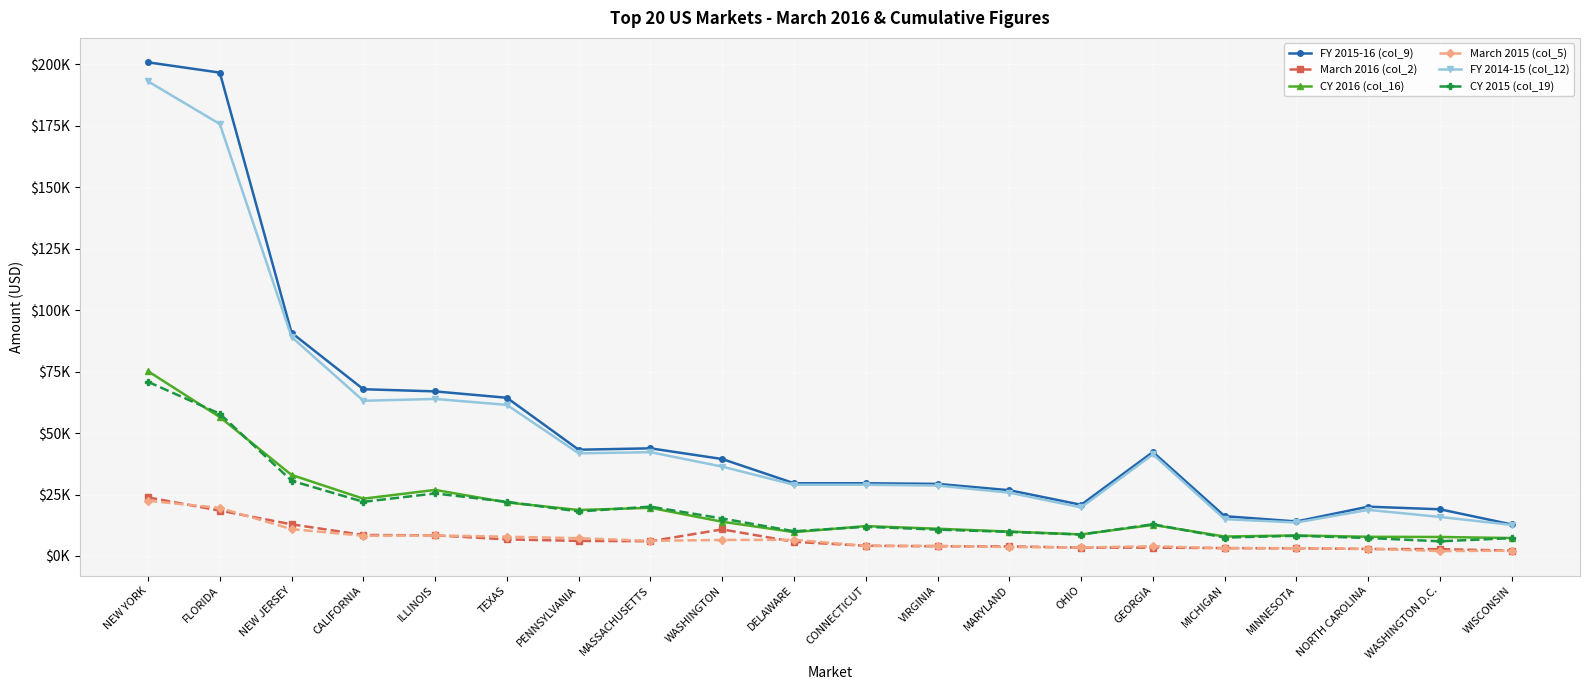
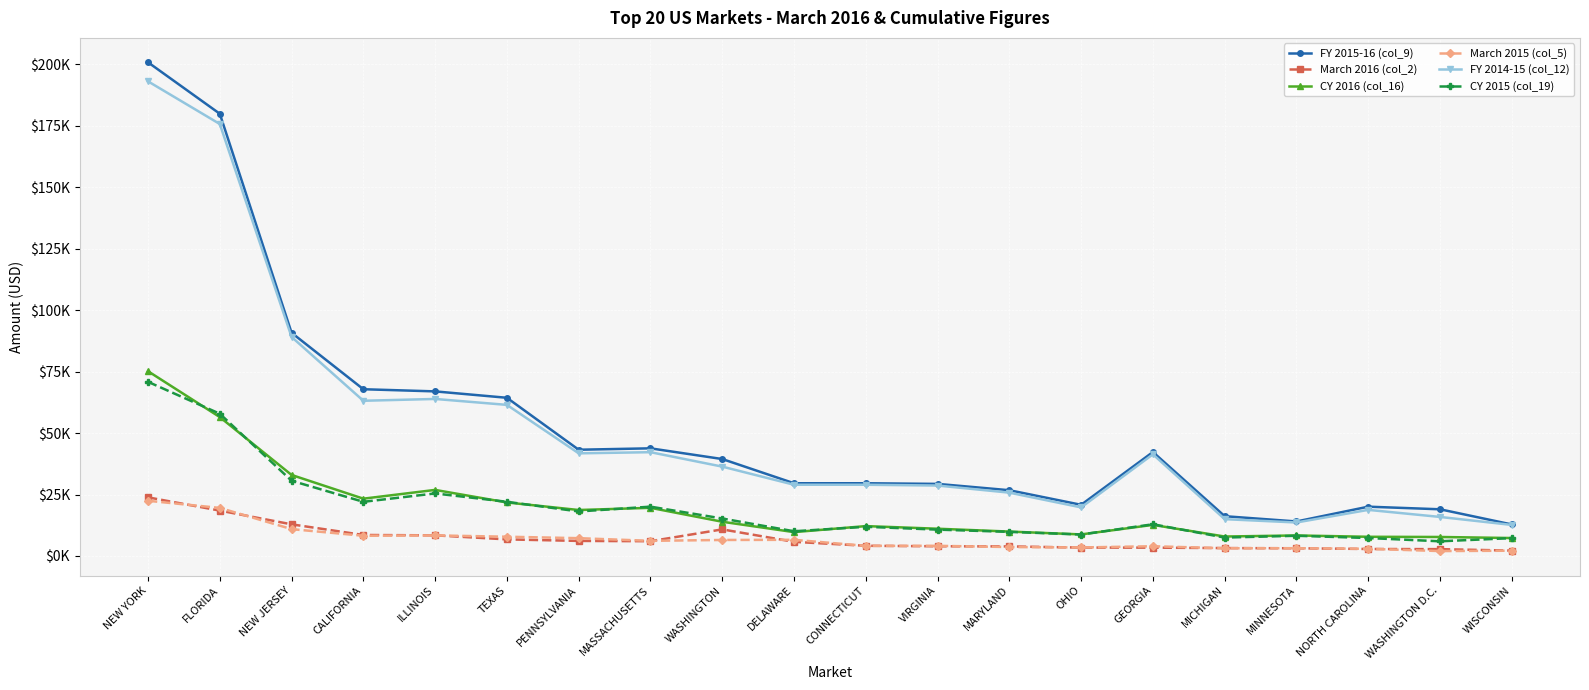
FY 2015-16 (col_9), FLORIDA: $197000 -> $180000
